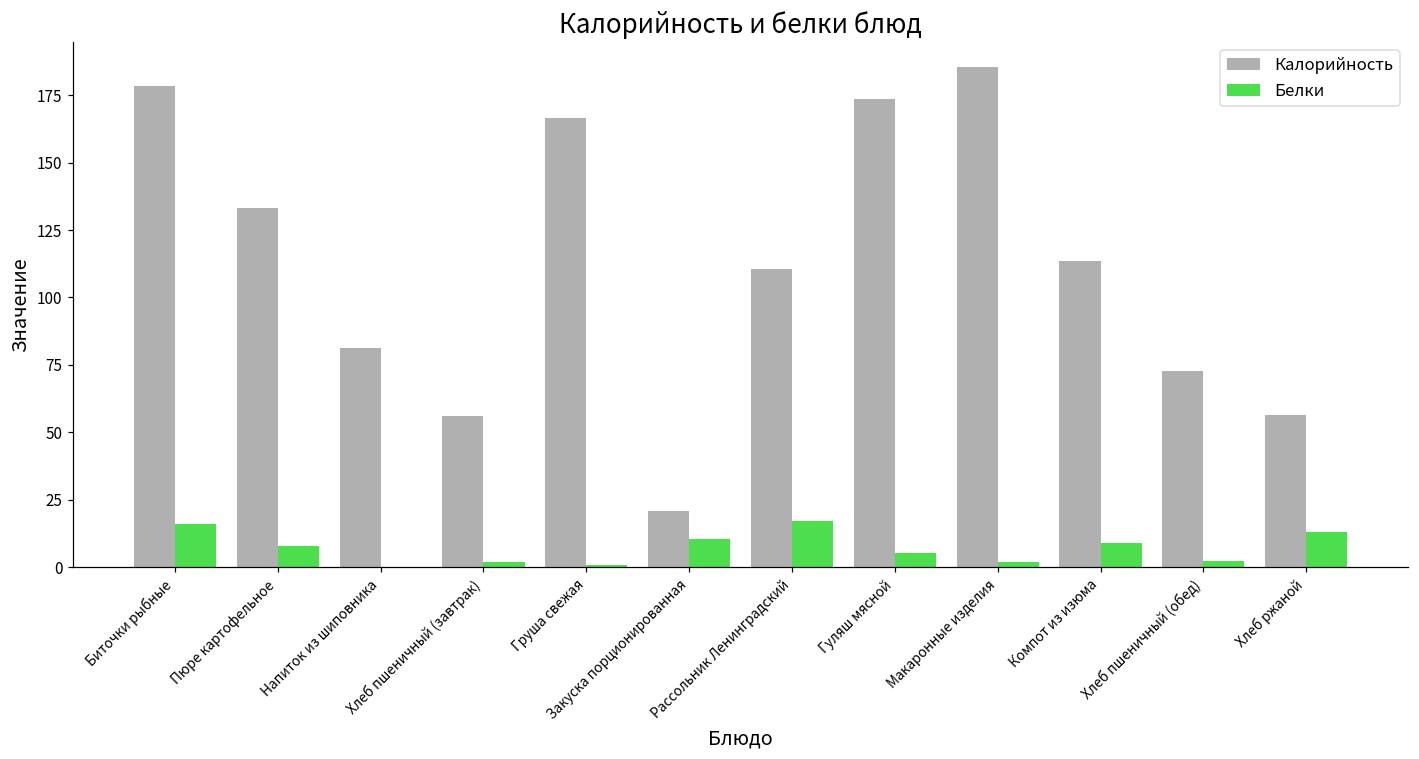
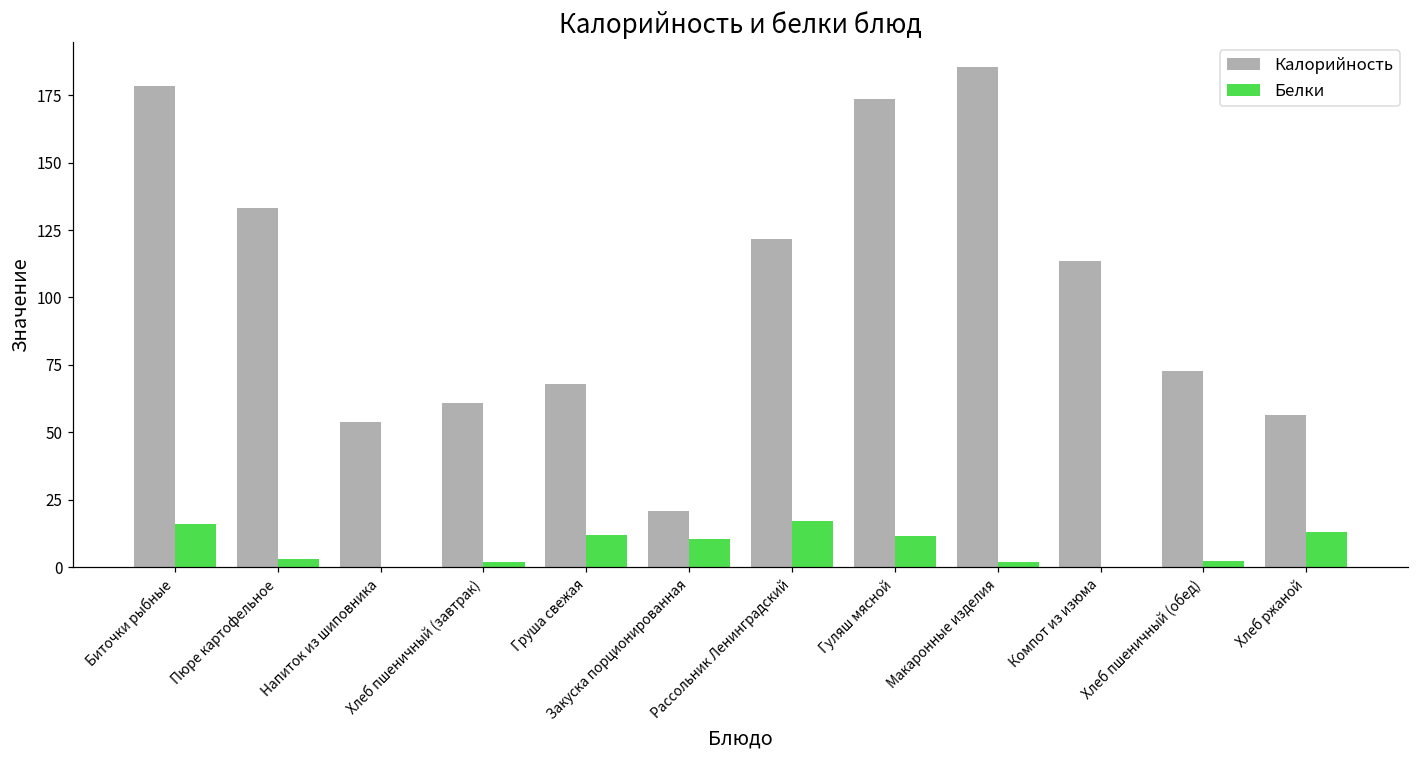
Белки, Пюре картофельное: 8 -> 3
Калорийность, Напиток из шиповника: 81 -> 54
Калорийность, Хлеб пшеничный (завтрак): 56 -> 61
Калорийность, Груша свежая: 167 -> 68
Белки, Груша свежая: 1 -> 12
Калорийность, Рассольник Ленинградский: 111 -> 122
Белки, Гуляш мясной: 5 -> 12
Белки, Компот из изюма: 9 -> 0
